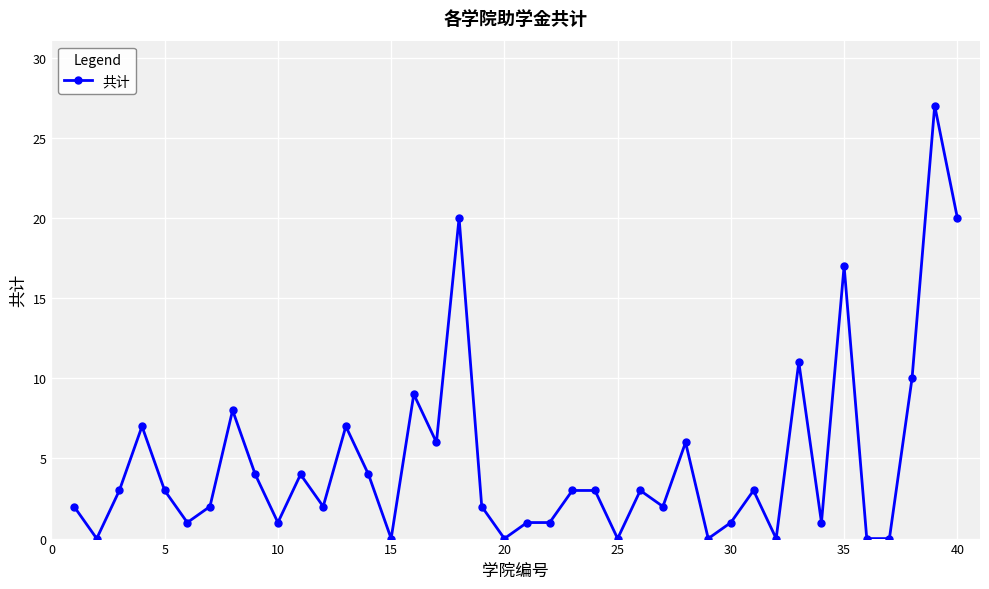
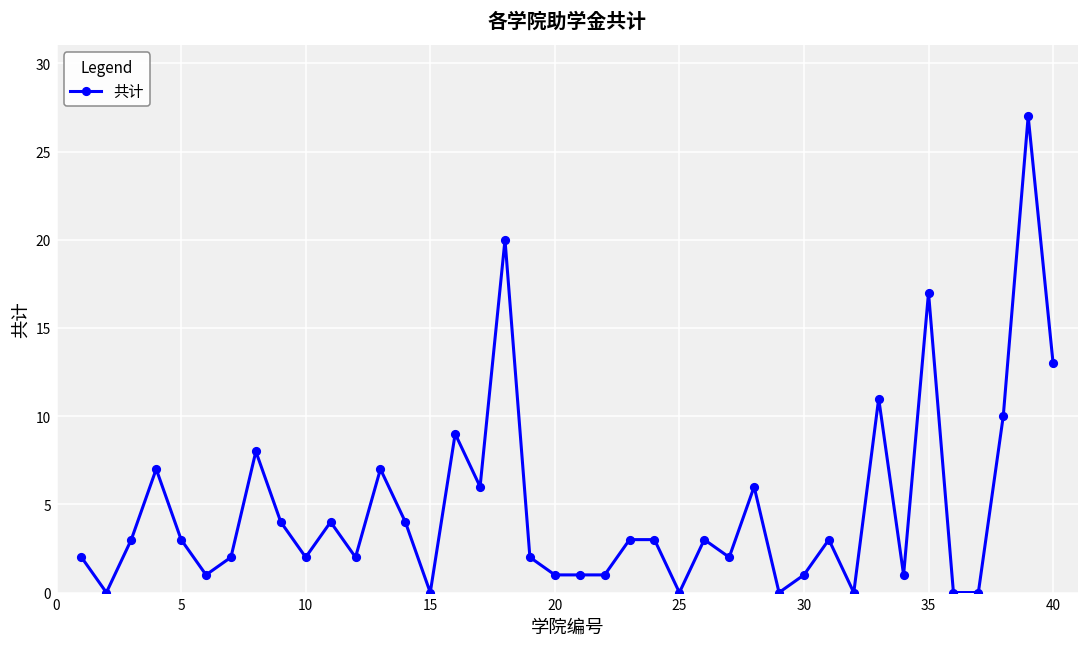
10: 1 -> 2
20: 0 -> 1
40: 20 -> 13
